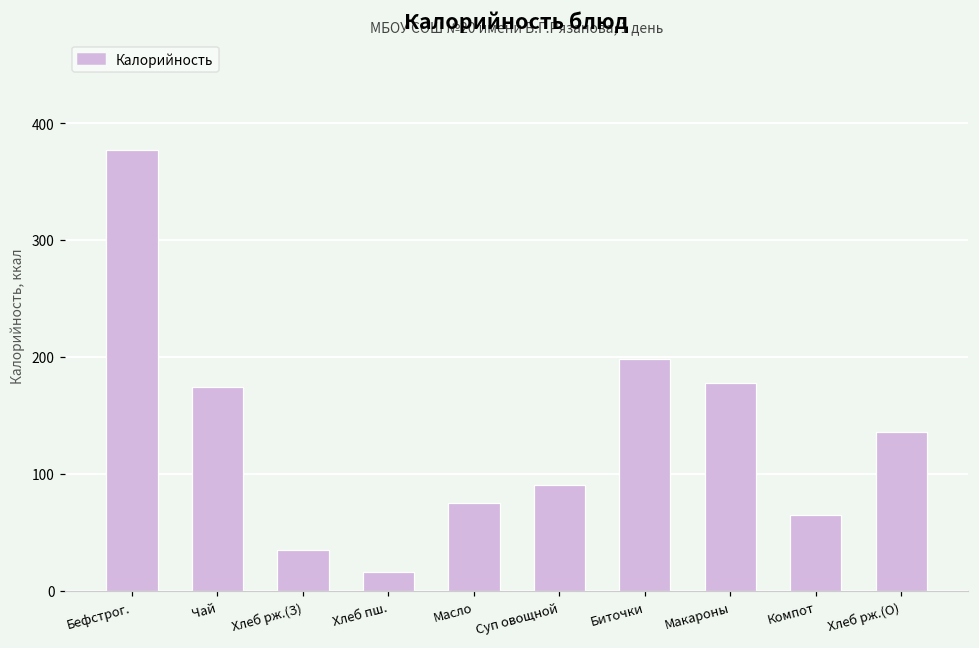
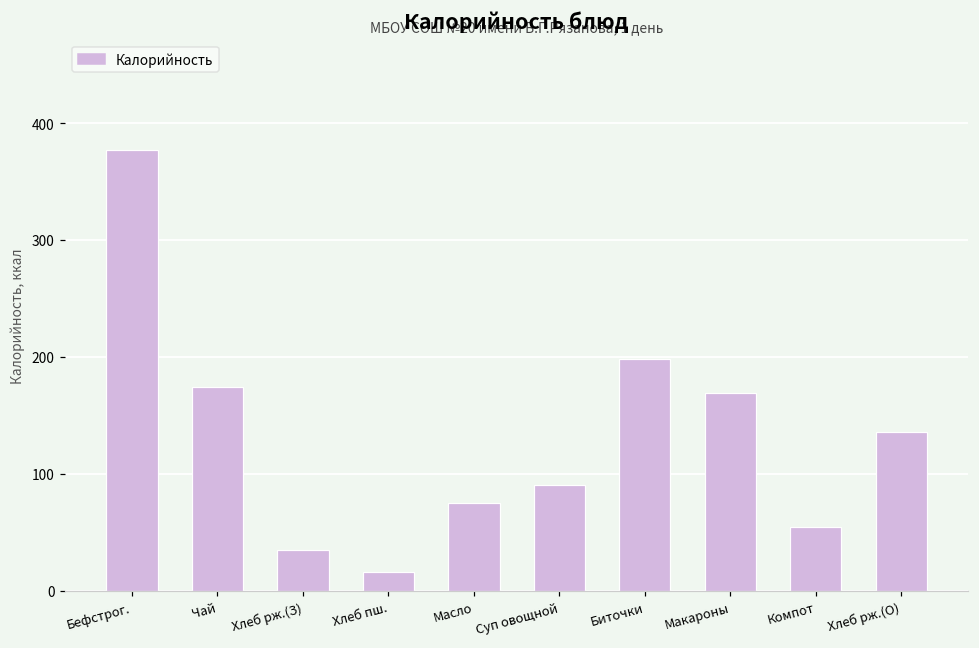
Макароны: 178 -> 169
Компот: 65 -> 54
